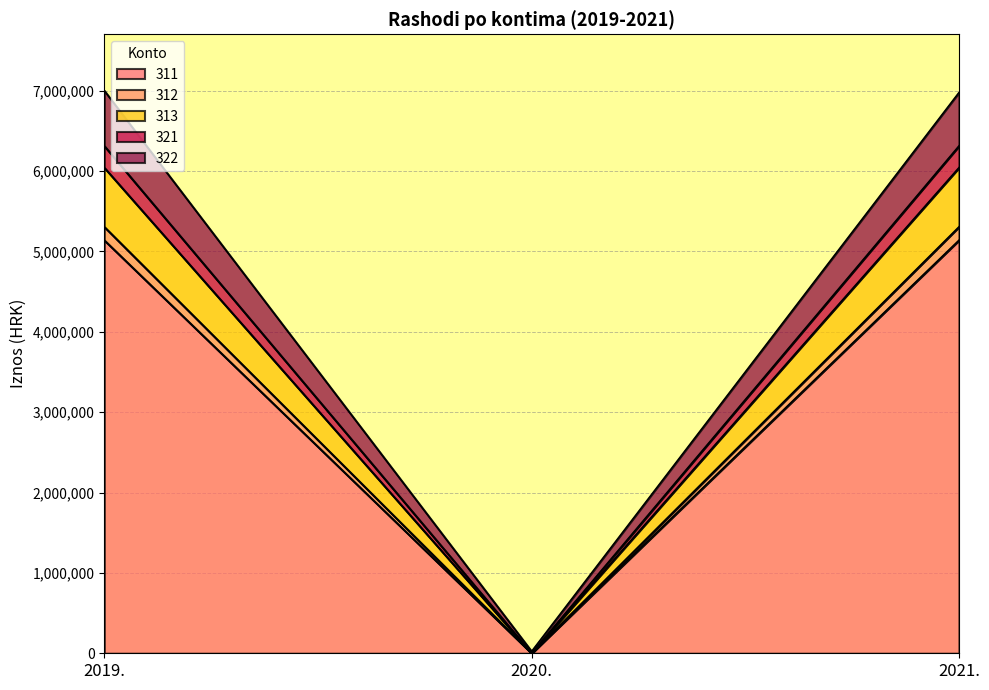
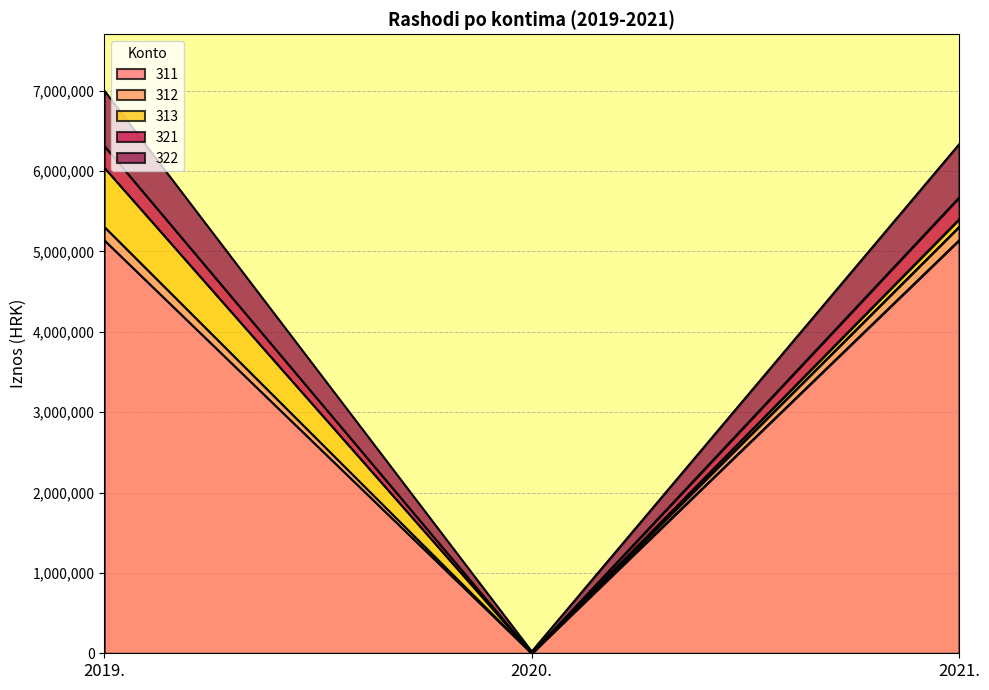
313, 2021.: 700,000 -> 100,000
